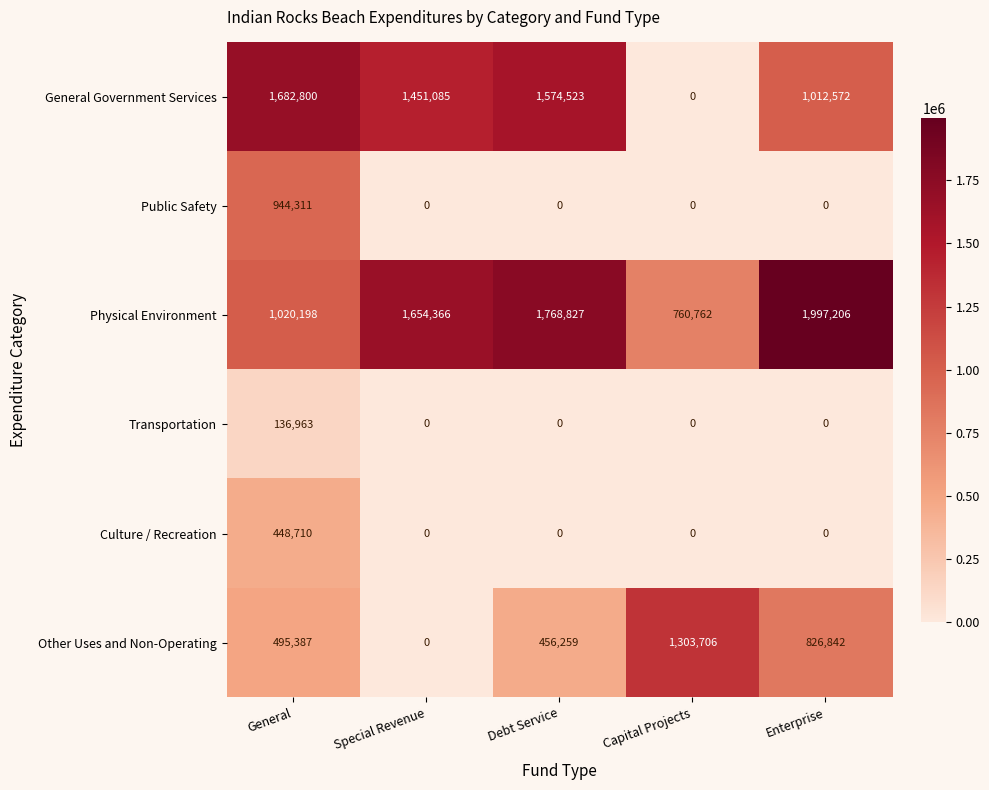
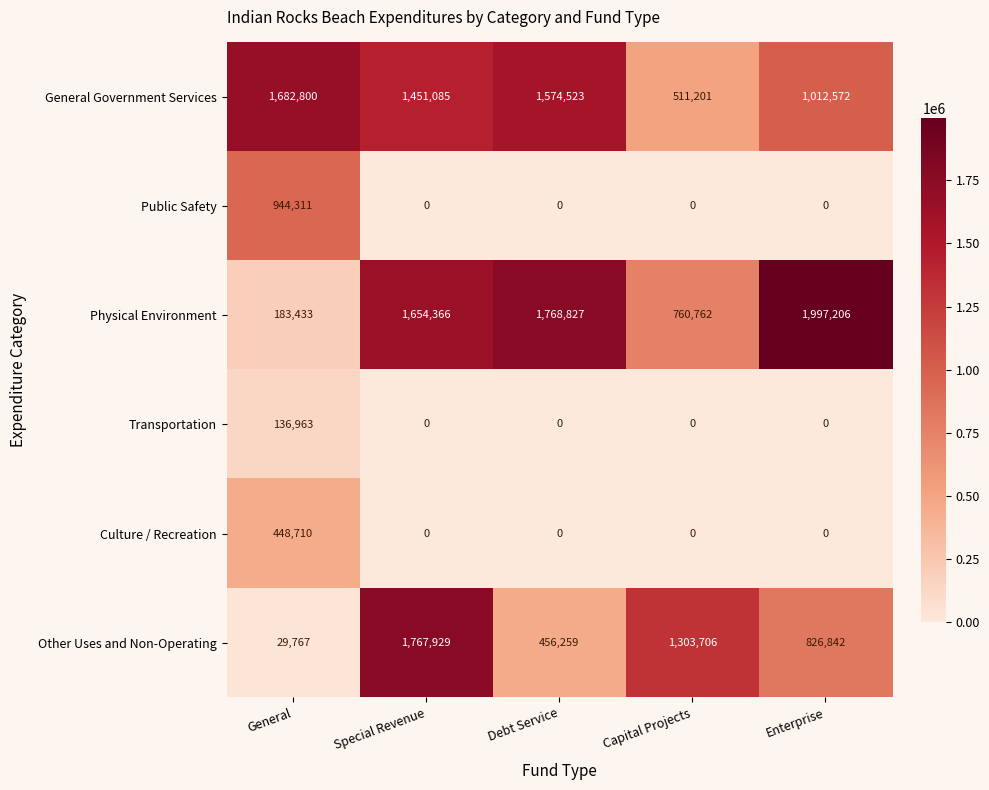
General Government Services, Capital Projects: 0 -> 511,201
Physical Environment, General: 1,020,198 -> 183,433
Other Uses and Non-Operating, General: 495,387 -> 29,767
Other Uses and Non-Operating, Special Revenue: 0 -> 1,767,929
